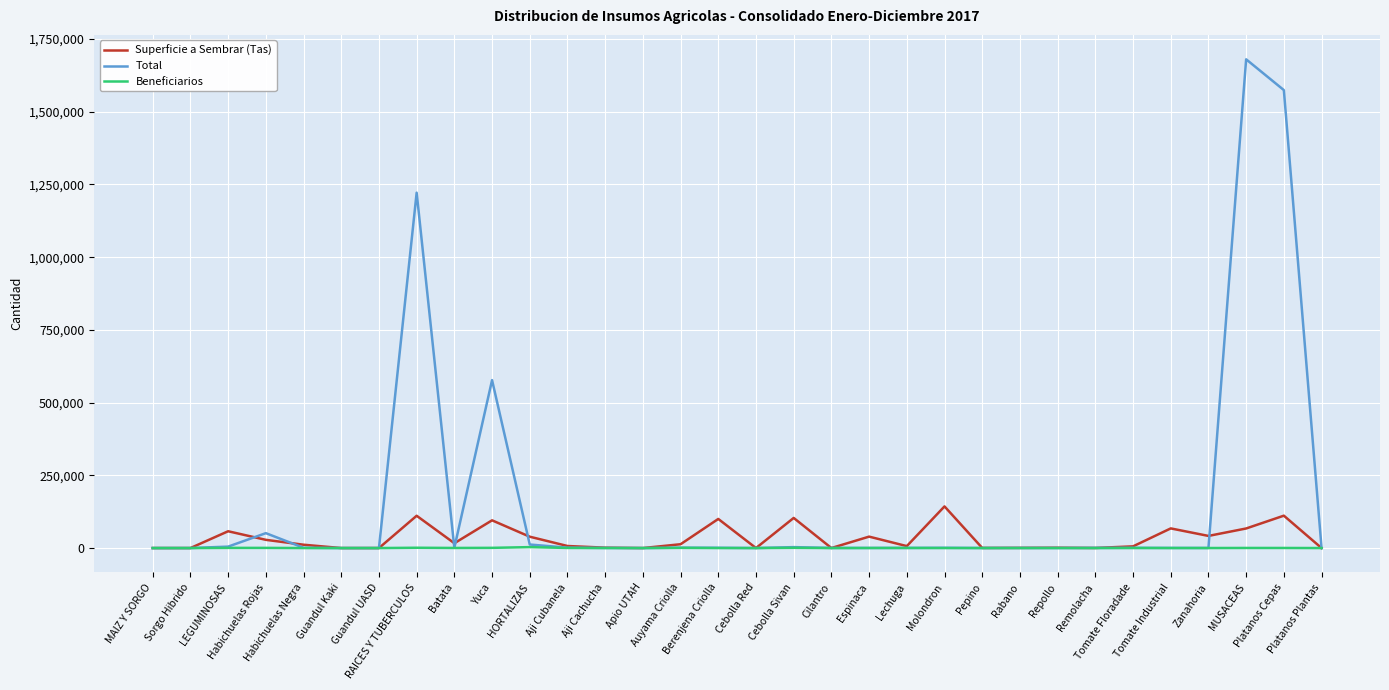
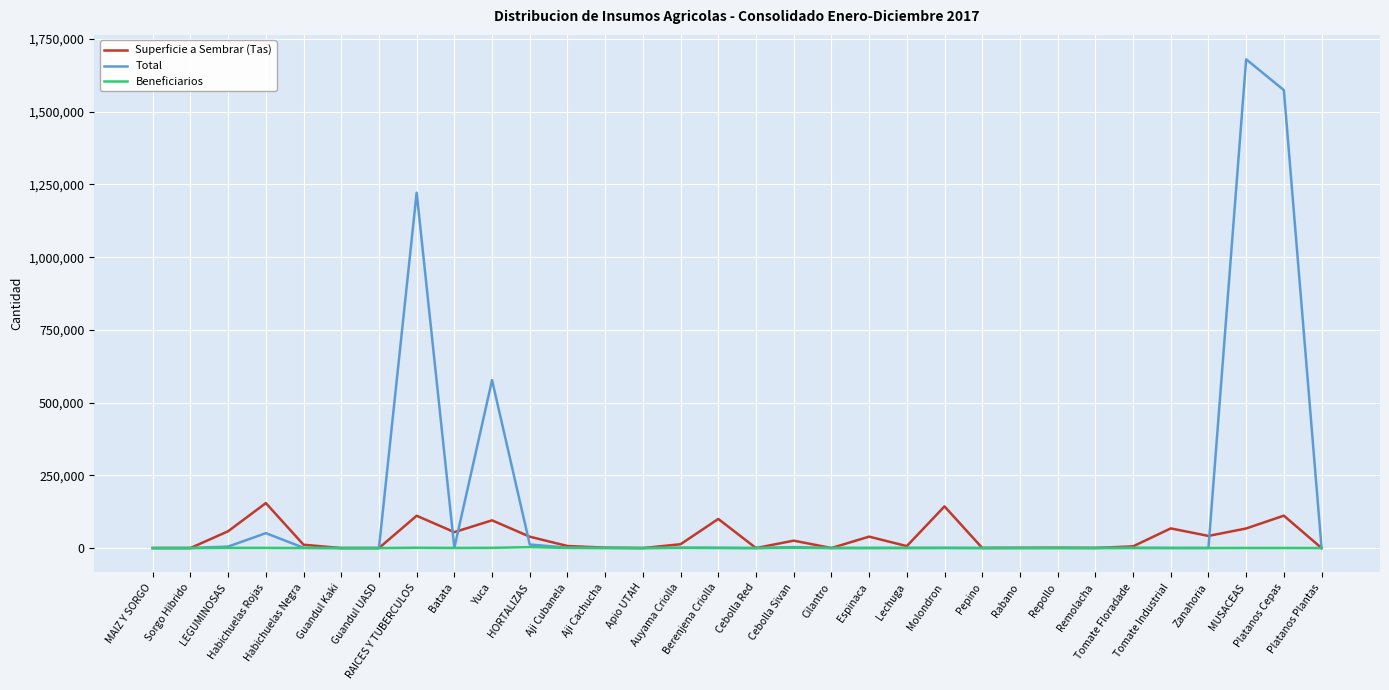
Superficie a Sembrar (Tas), Habichuelas Rojas: 30,000 -> 150,000
Superficie a Sembrar (Tas), Batata: 20,000 -> 50,000
Superficie a Sembrar (Tas), Cebolla Sivan: 100,000 -> 30,000
